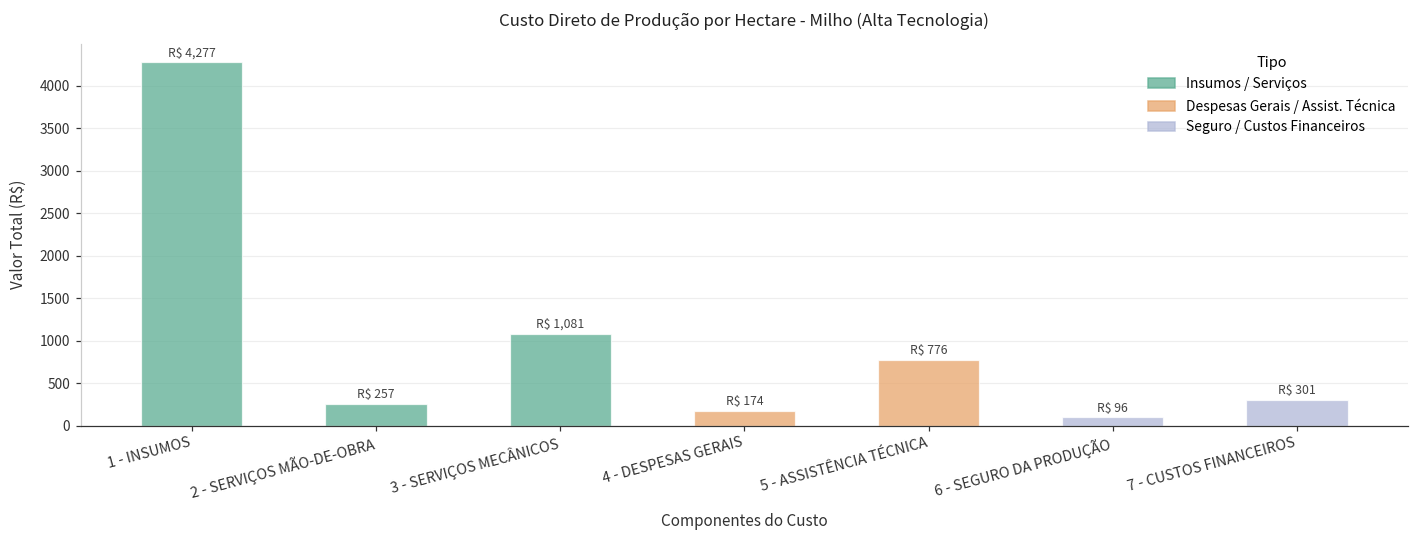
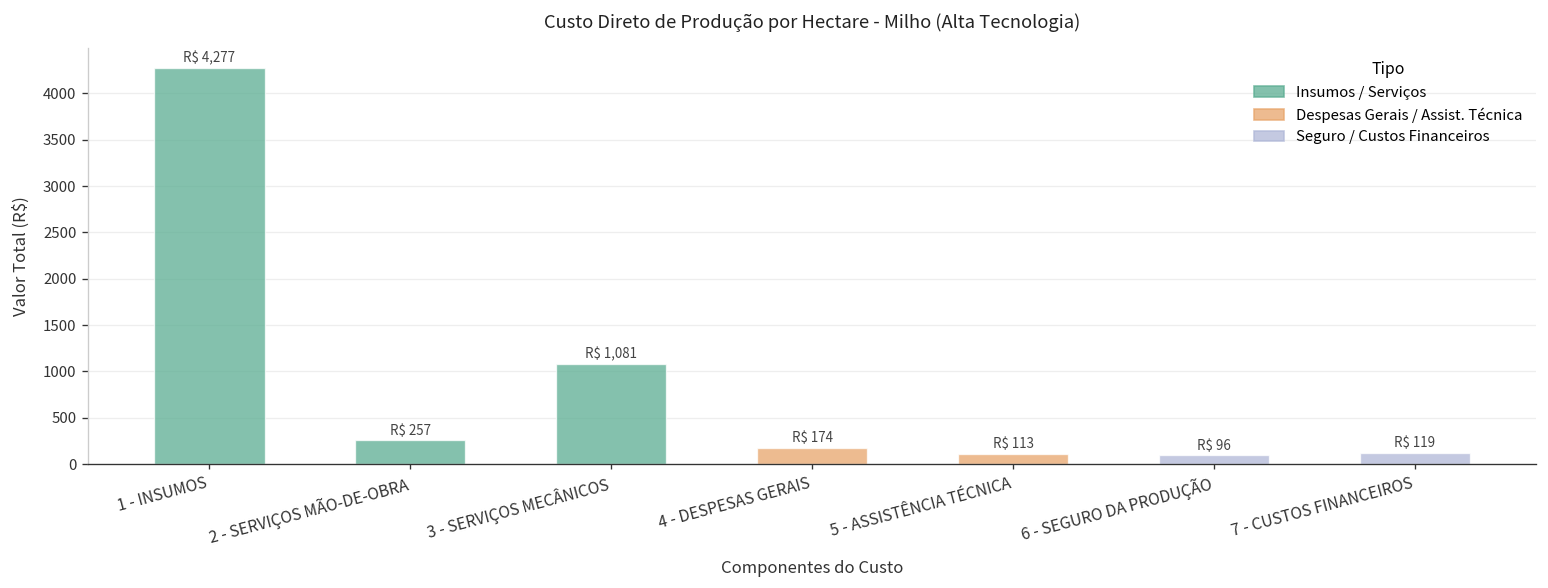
5 - ASSISTÊNCIA TÉCNICA: 776 -> 113
7 - CUSTOS FINANCEIROS: 301 -> 119
